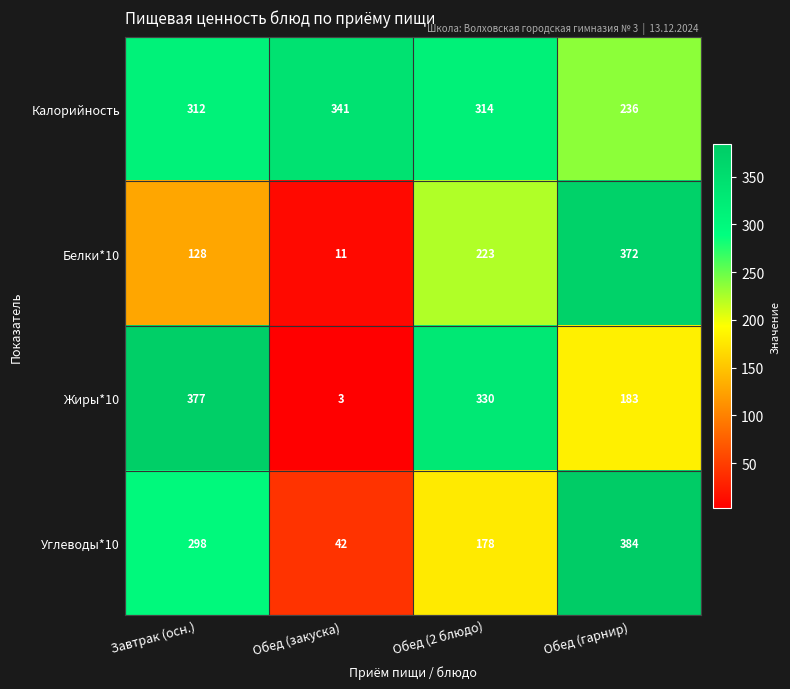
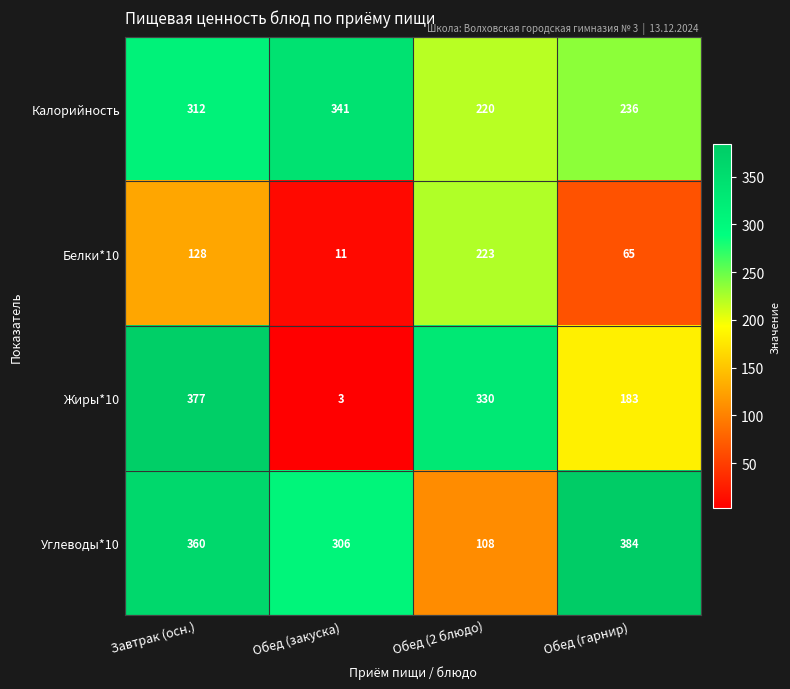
Калорийность, Обед (2 блюдо): 314 -> 220
Белки*10, Обед (гарнир): 372 -> 65
Углеводы*10, Завтрак (осн.): 298 -> 360
Углеводы*10, Обед (закуска): 42 -> 306
Углеводы*10, Обед (2 блюдо): 178 -> 108
